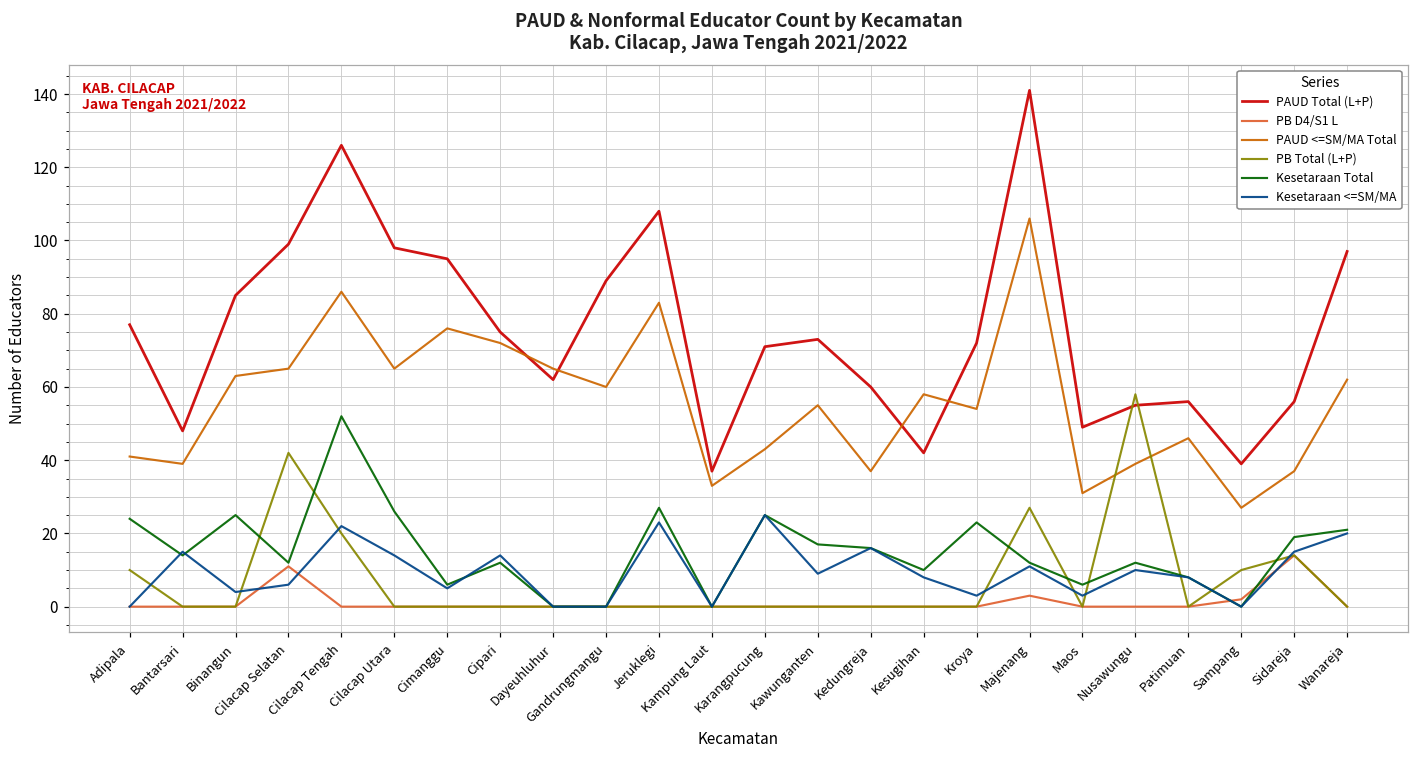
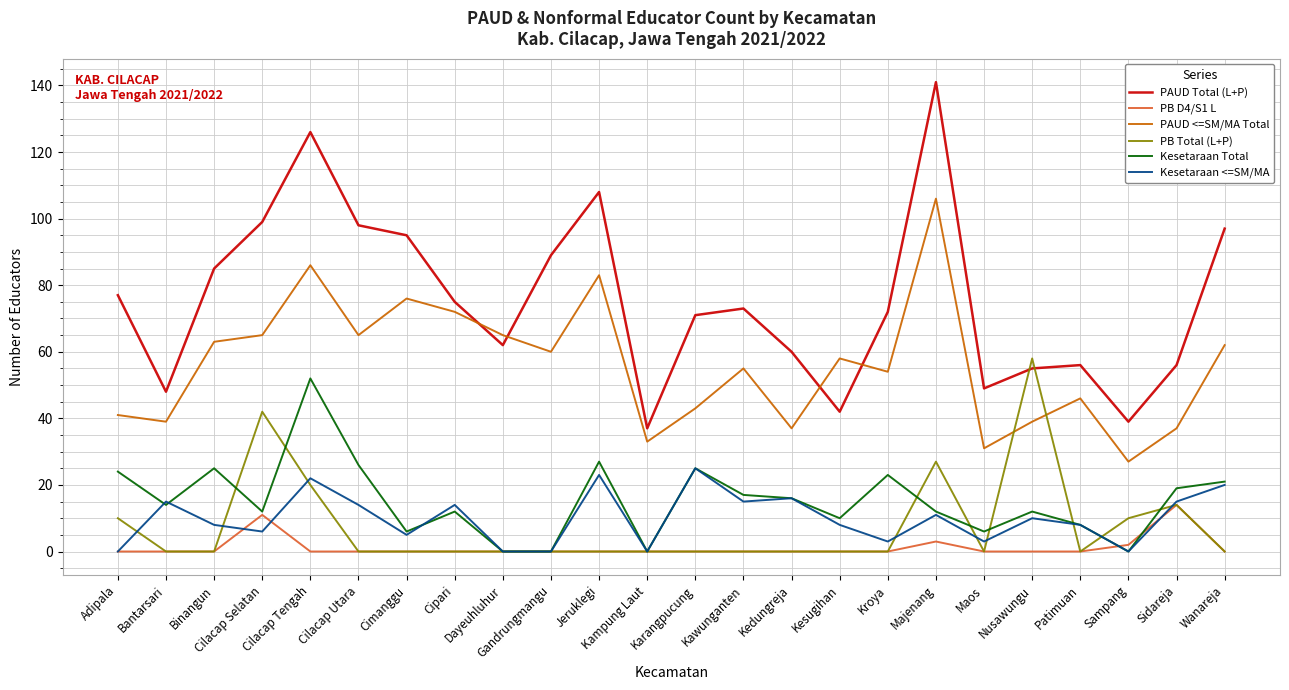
Kesetaraan <=SM/MA, Binangun: 4 -> 8
Kesetaraan <=SM/MA, Kawunganten: 9 -> 15
